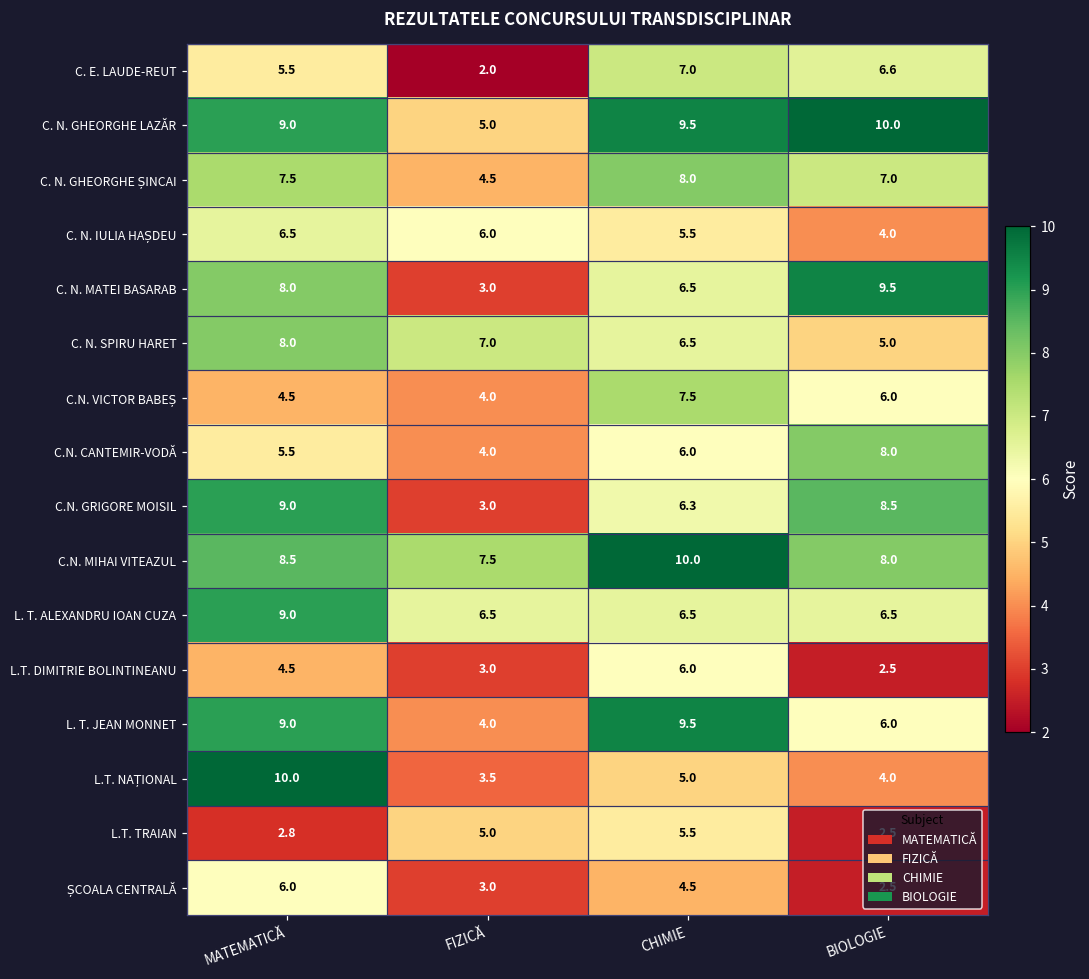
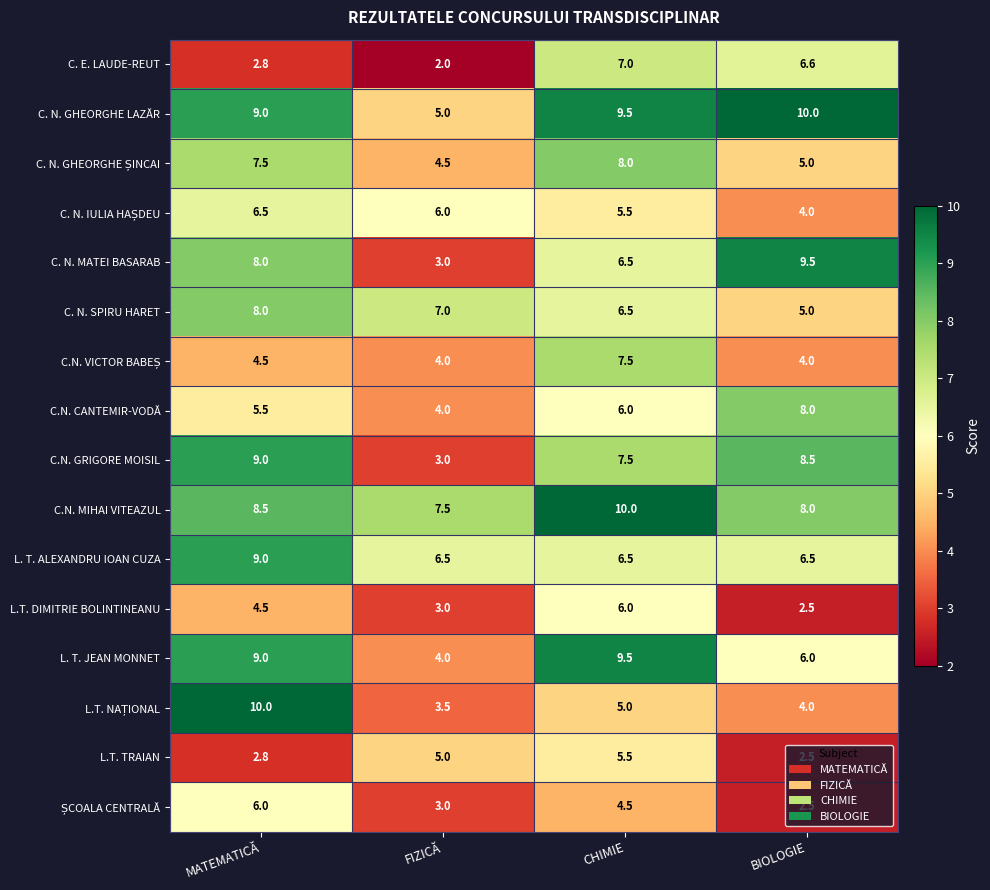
C. E. LAUDE-REUT, MATEMATICĂ: 5.5 -> 2.8
C. N. GHEORGHE ȘINCAI, BIOLOGIE: 7.0 -> 5.0
C.N. VICTOR BABEȘ, BIOLOGIE: 6.0 -> 4.0
C.N. GRIGORE MOISIL, CHIMIE: 6.3 -> 7.5
